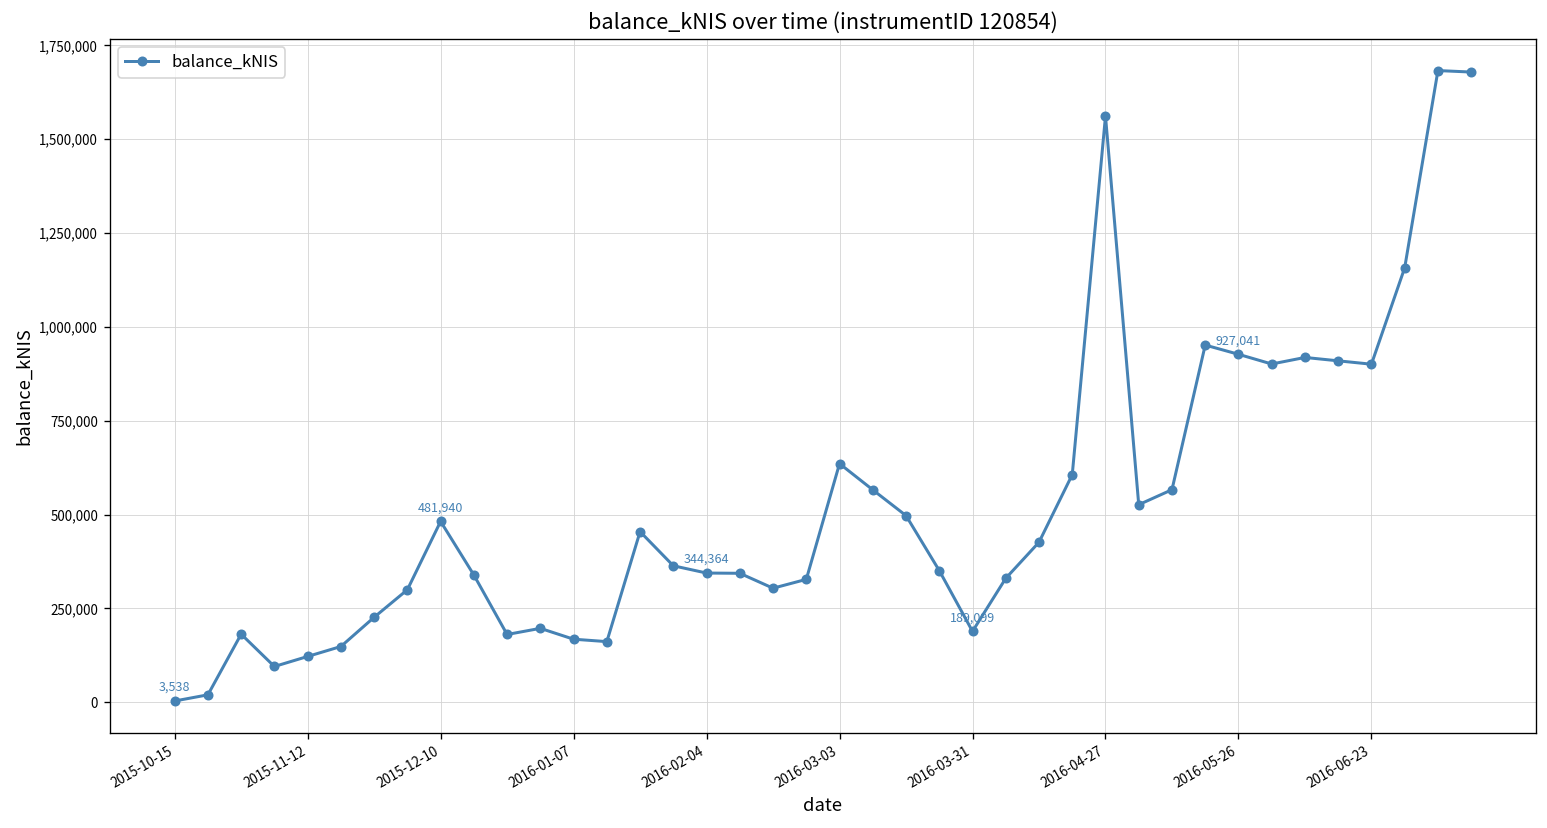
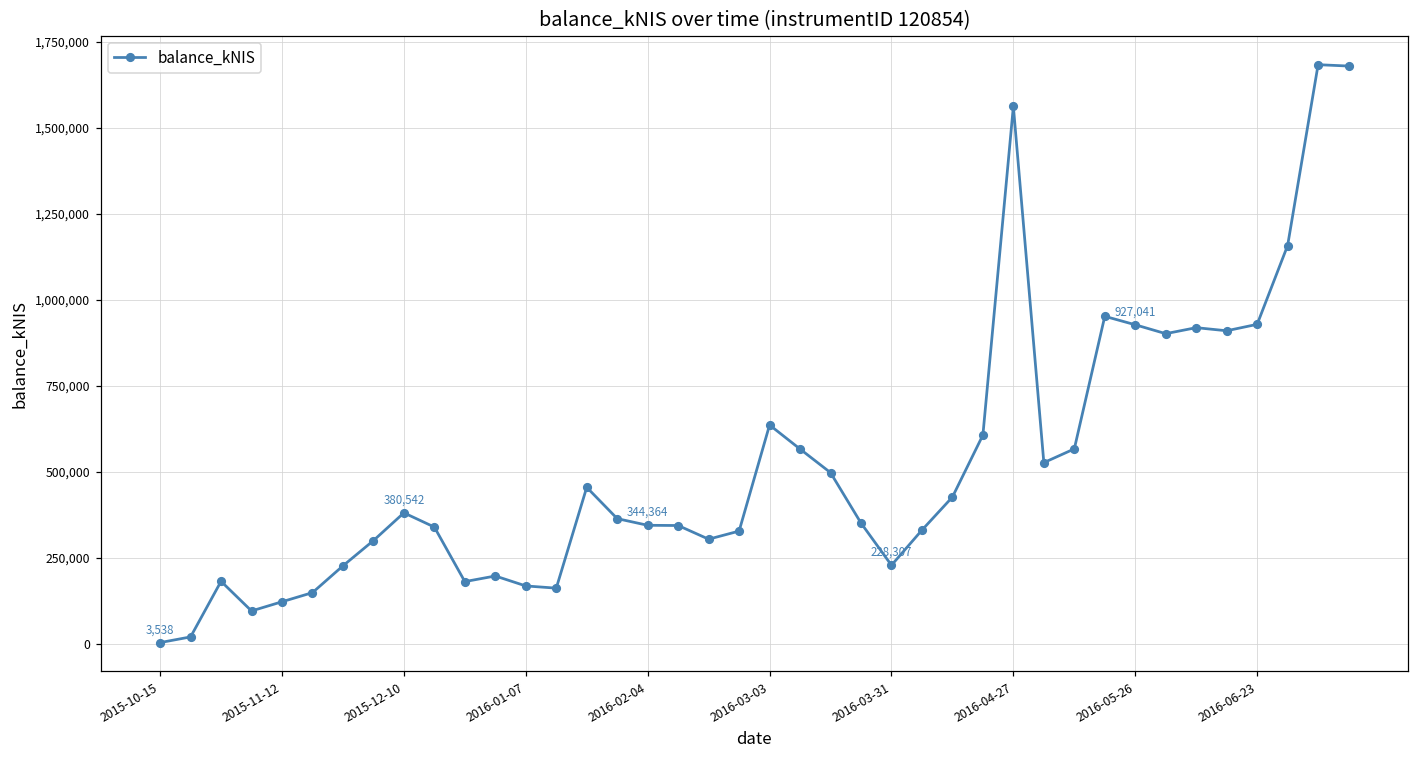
2015-12-10: 481,940 -> 380,542
2016-03-31: 189,099 -> 228,307
2016-06-23: 900,000 -> 930,000
